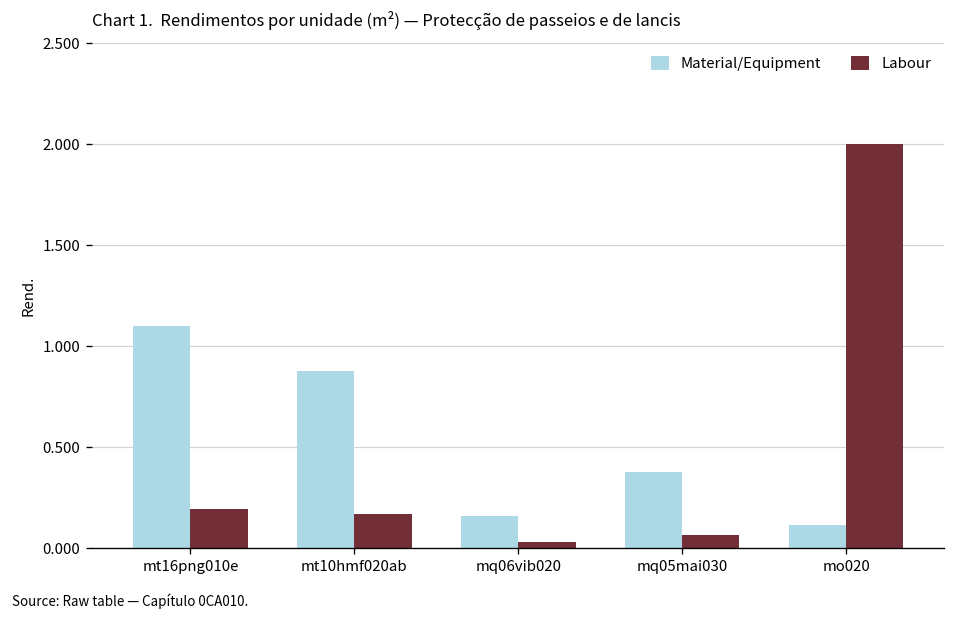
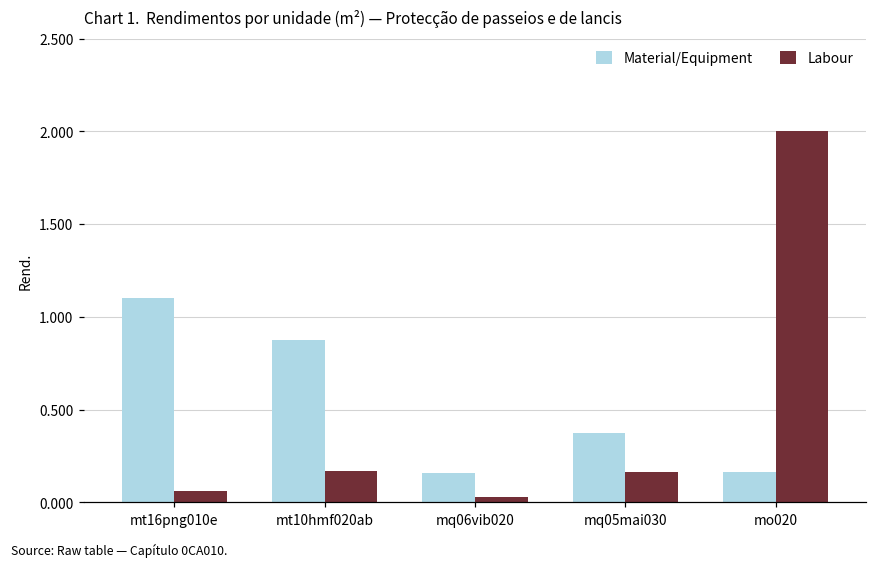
Labour, mt16png010e: 0.19 -> 0.06
Labour, mq05mai030: 0.07 -> 0.17
Material/Equipment, mo020: 0.12 -> 0.17
